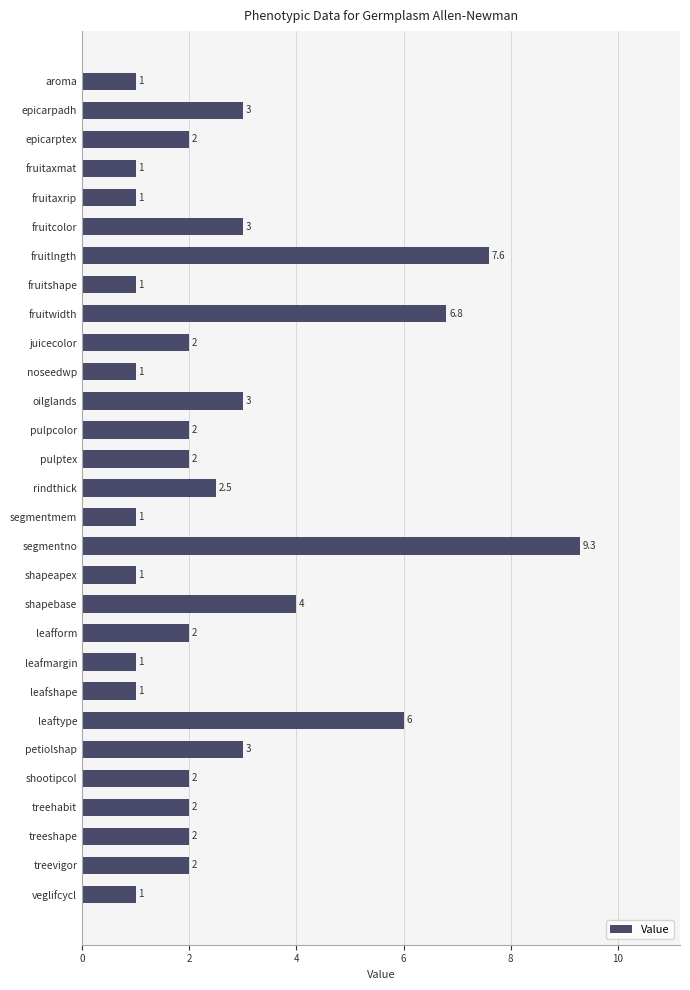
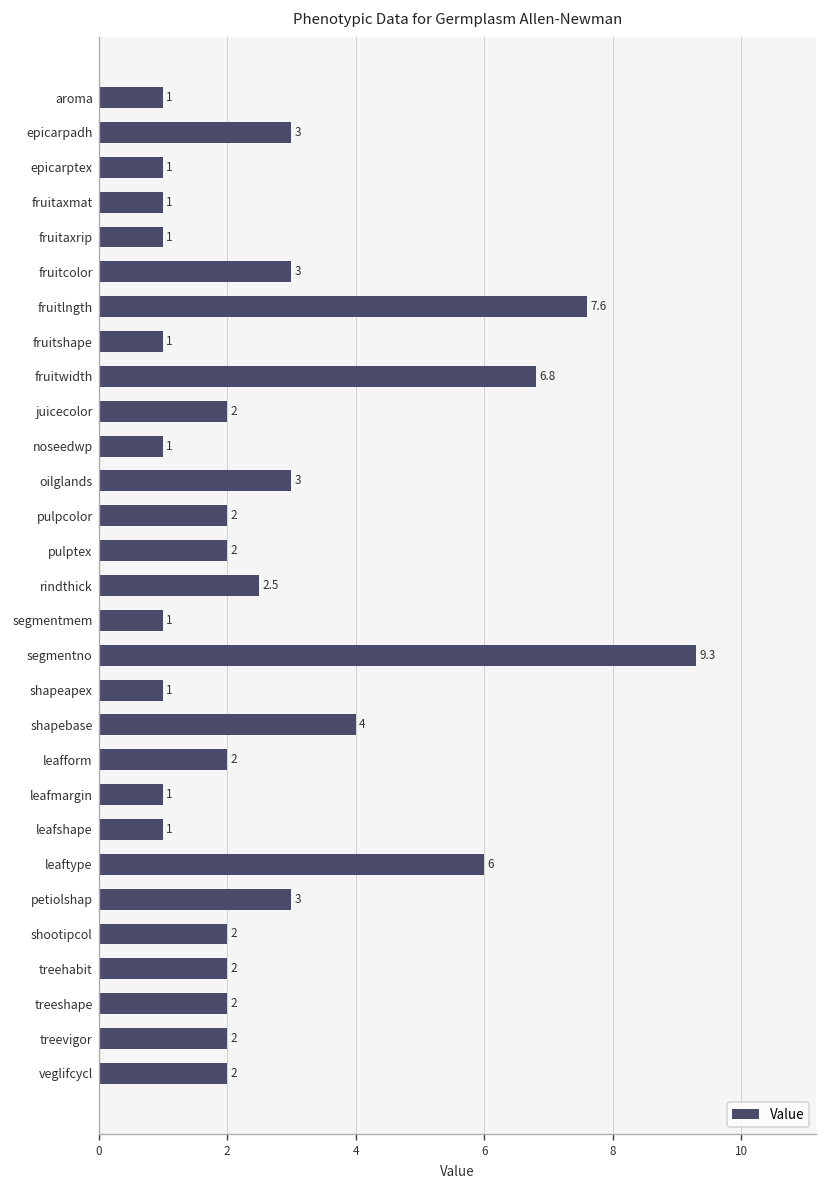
epicarptex: 2 -> 1
veglifcycl: 1 -> 2
